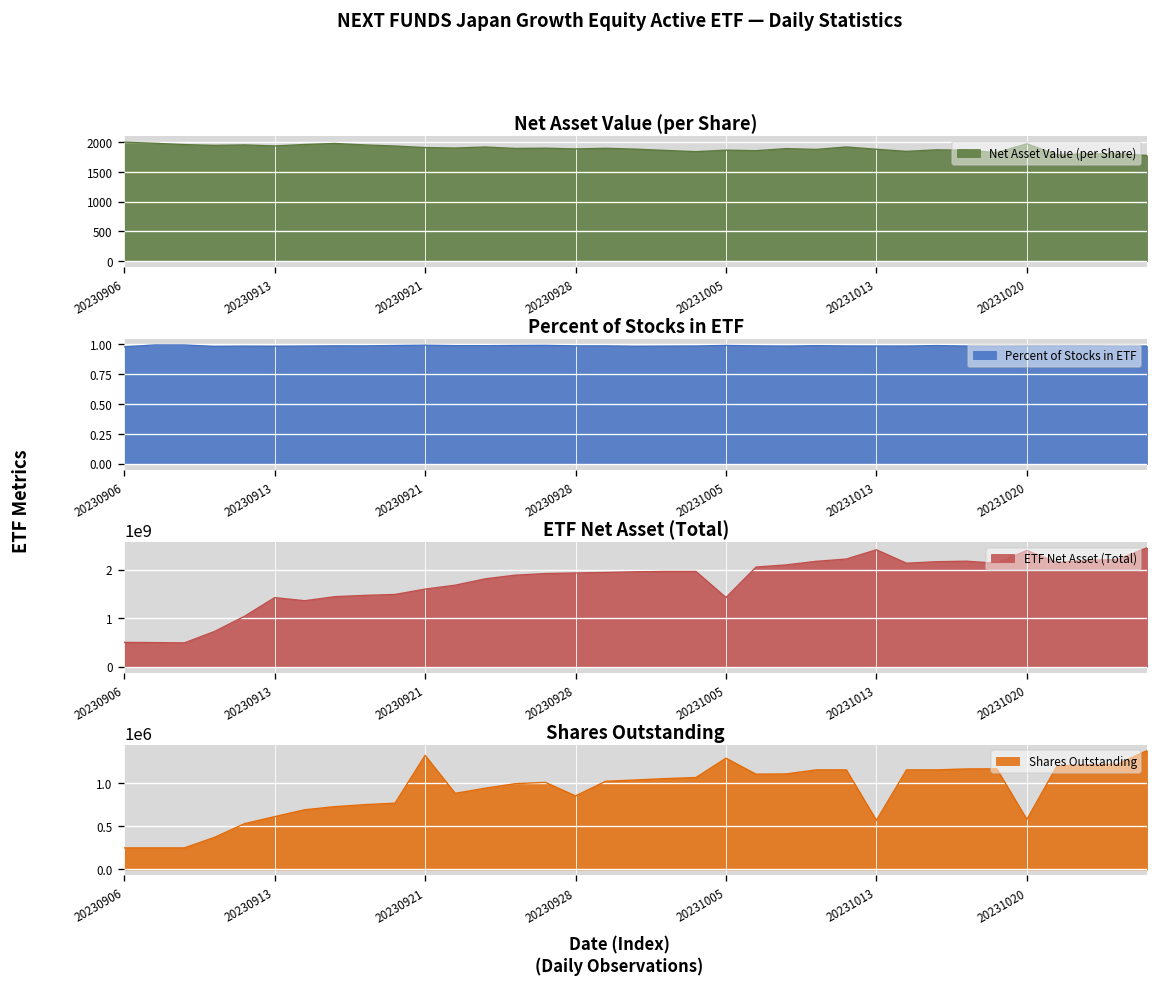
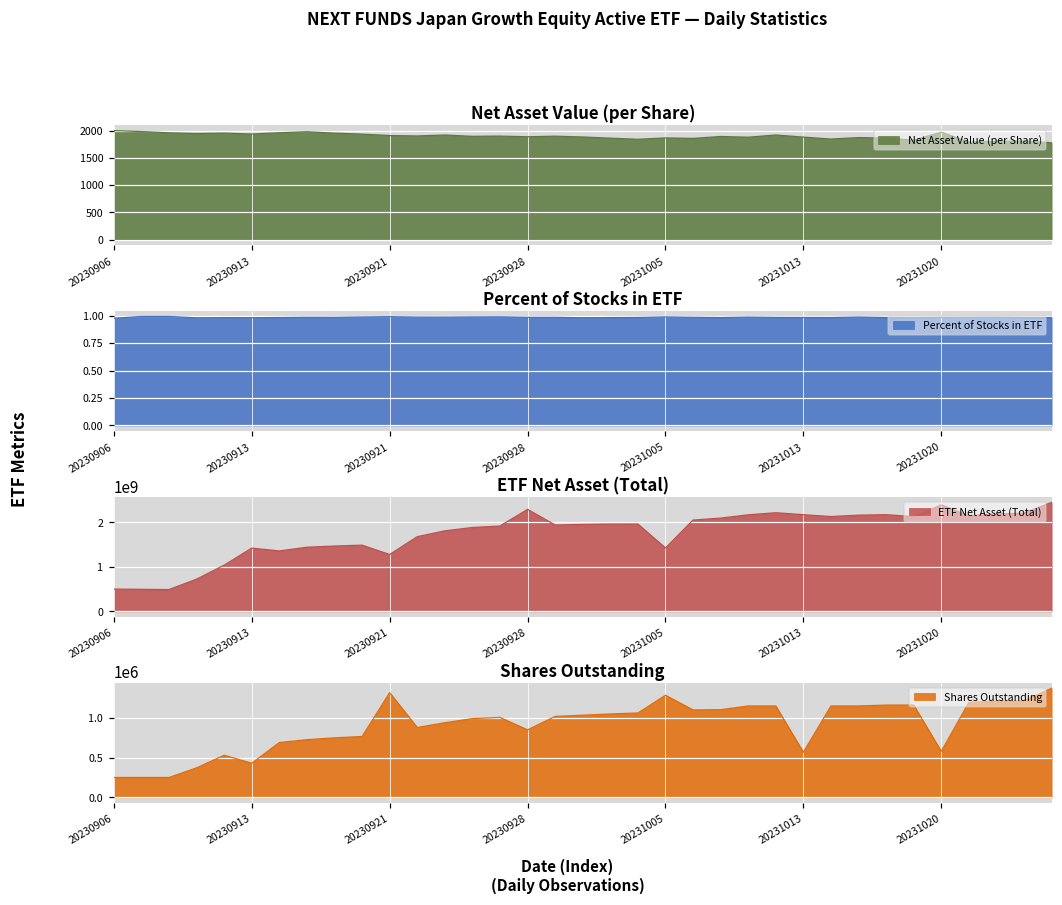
ETF Net Asset (Total), 20230921: 1600000000 -> 1300000000
ETF Net Asset (Total), 20230928: 1900000000 -> 2300000000
ETF Net Asset (Total), 20231013: 2400000000 -> 2200000000
Shares Outstanding, 20230913: 600000 -> 400000
